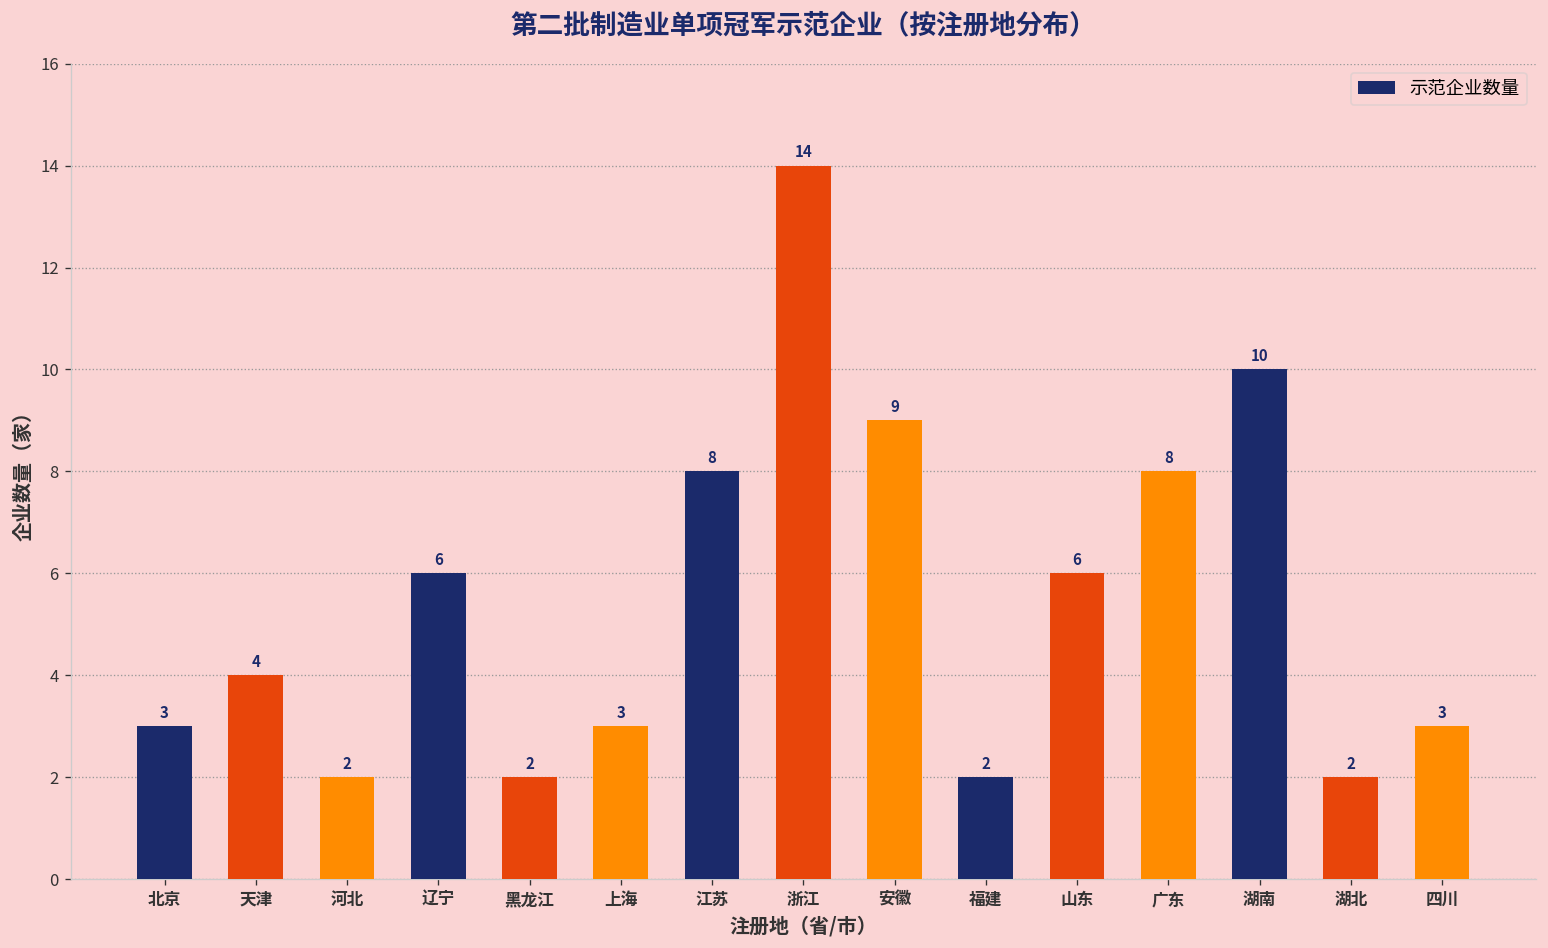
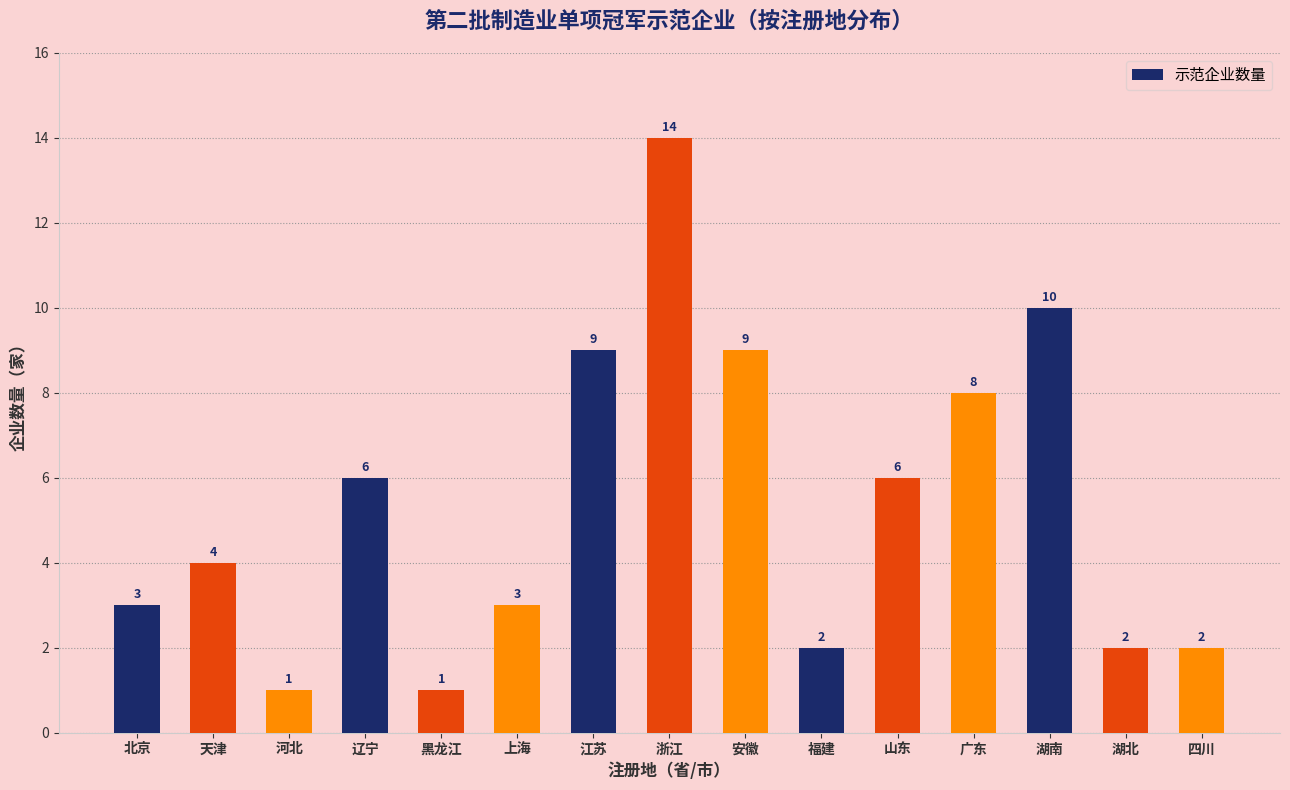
河北: 2 -> 1
黑龙江: 2 -> 1
江苏: 8 -> 9
四川: 3 -> 2
